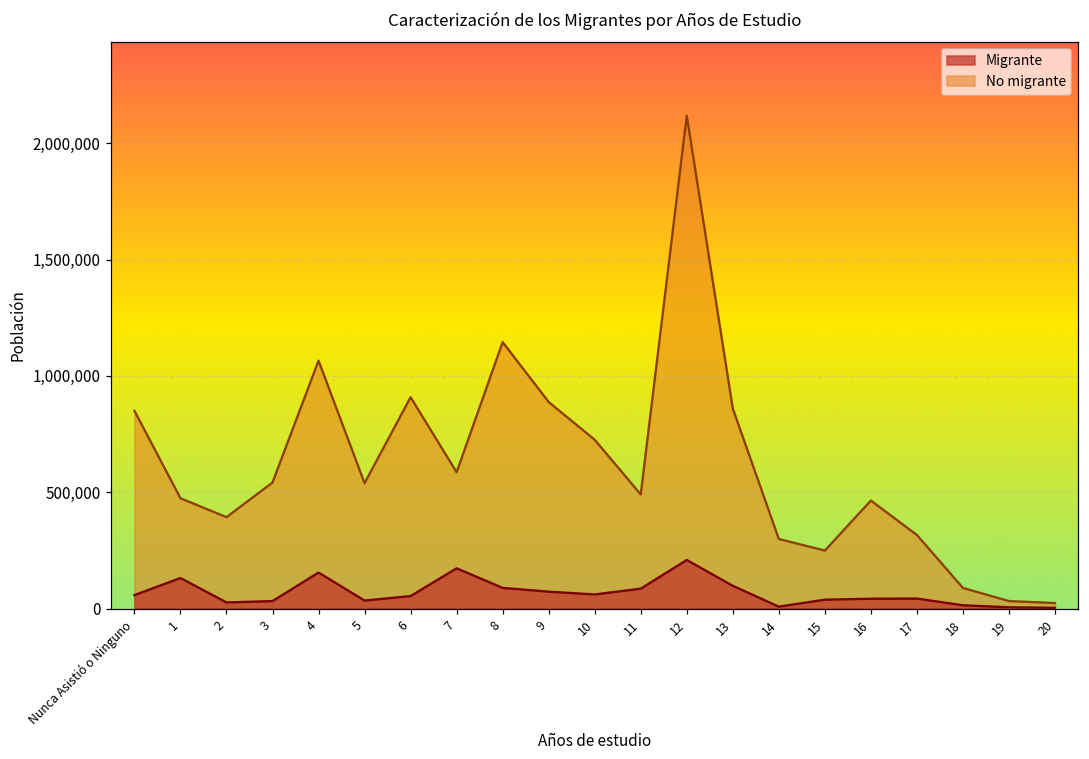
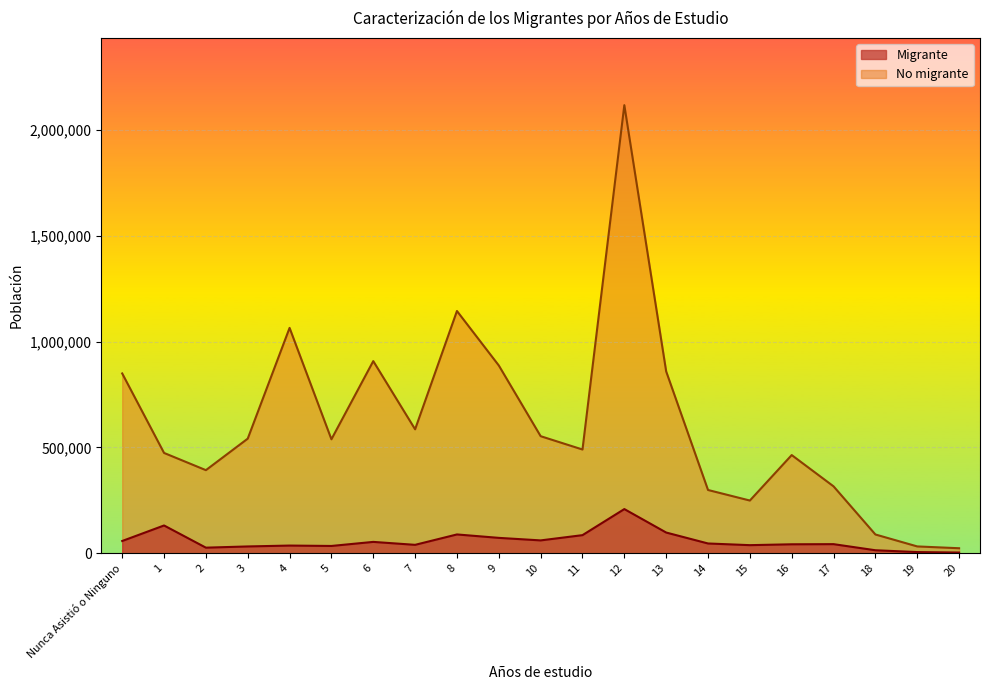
Migrante, 4: 150,000 -> 40,000
Migrante, 7: 170,000 -> 40,000
No migrante, 10: 730,000 -> 550,000
Migrante, 14: 10,000 -> 50,000
